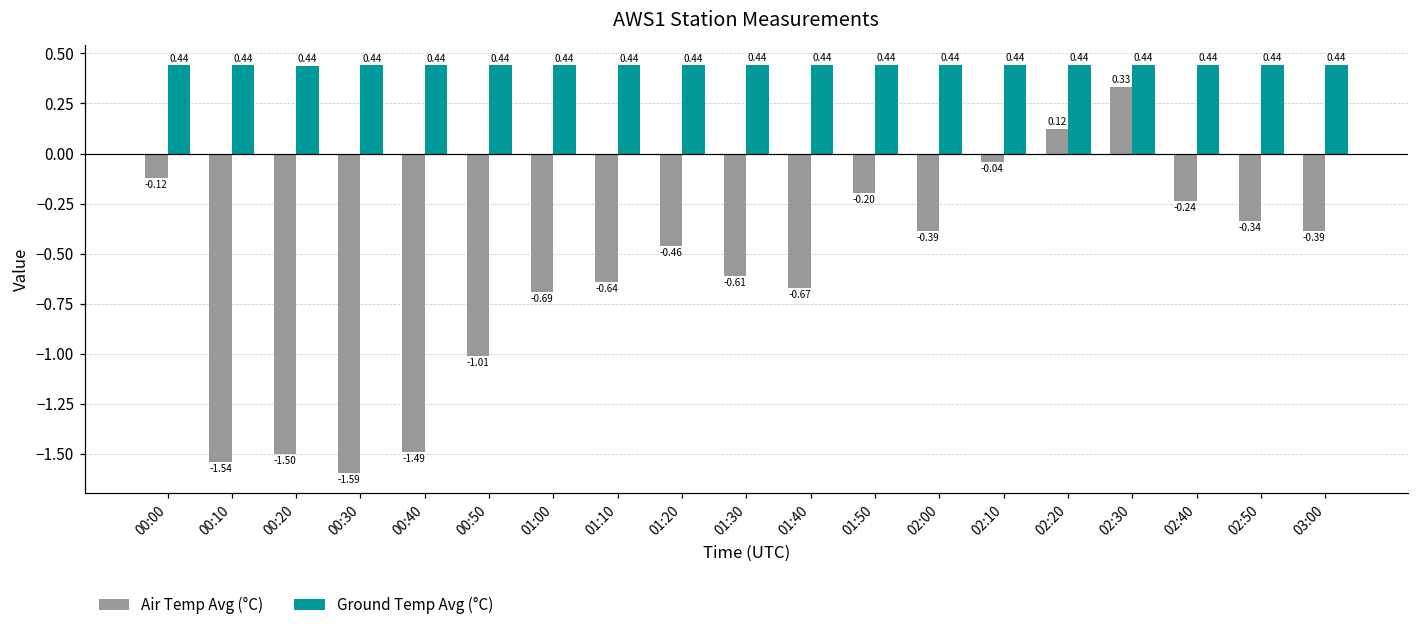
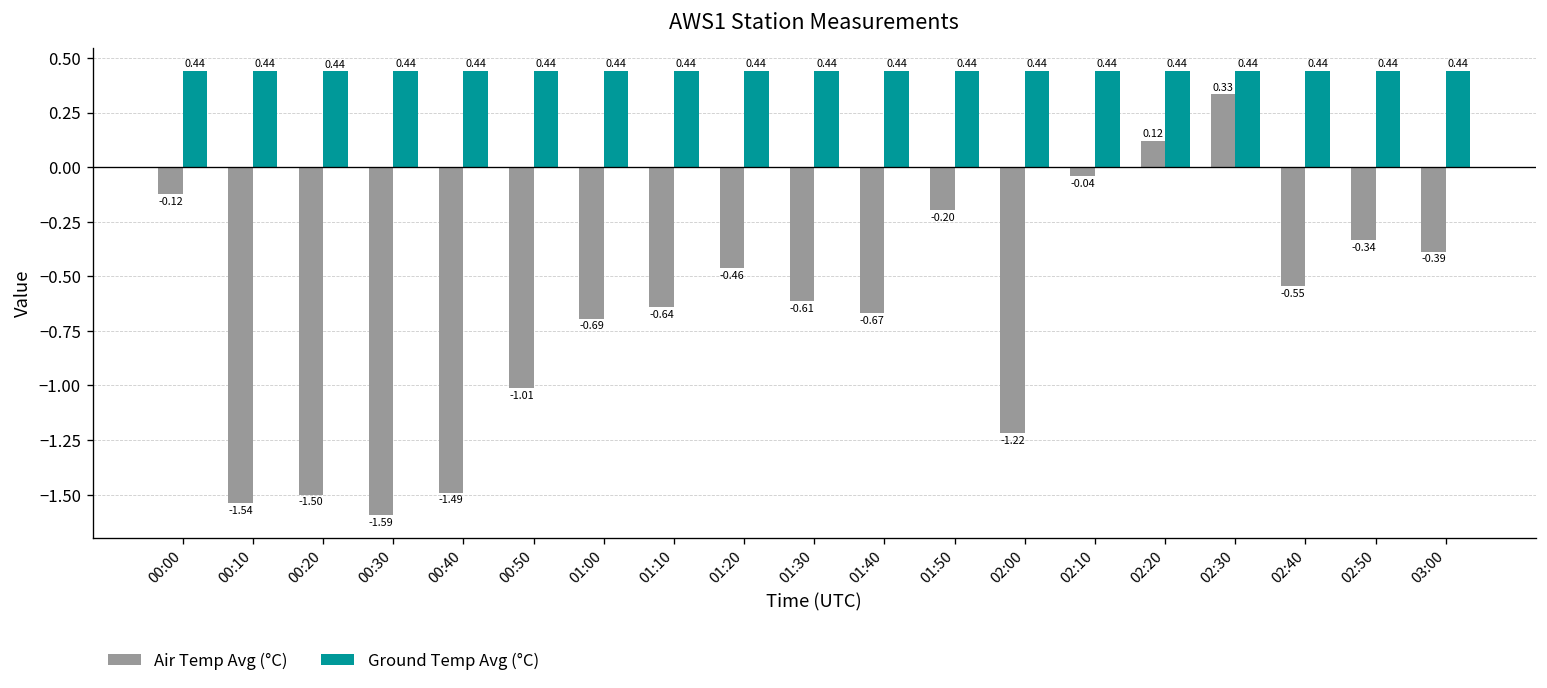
Air Temp Avg (°C), 02:00: -0.39 -> -1.22
Air Temp Avg (°C), 02:40: -0.24 -> -0.55
